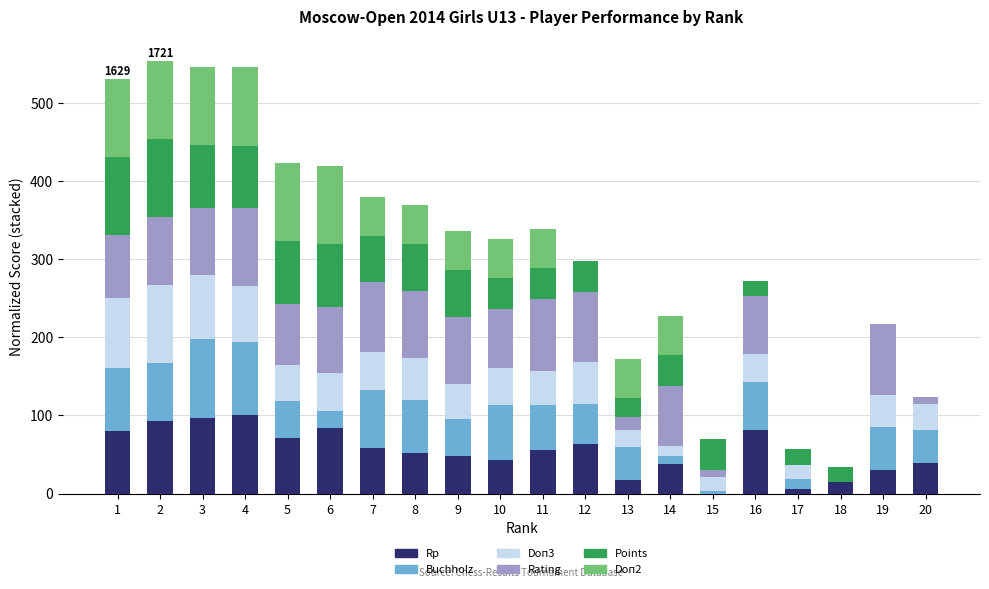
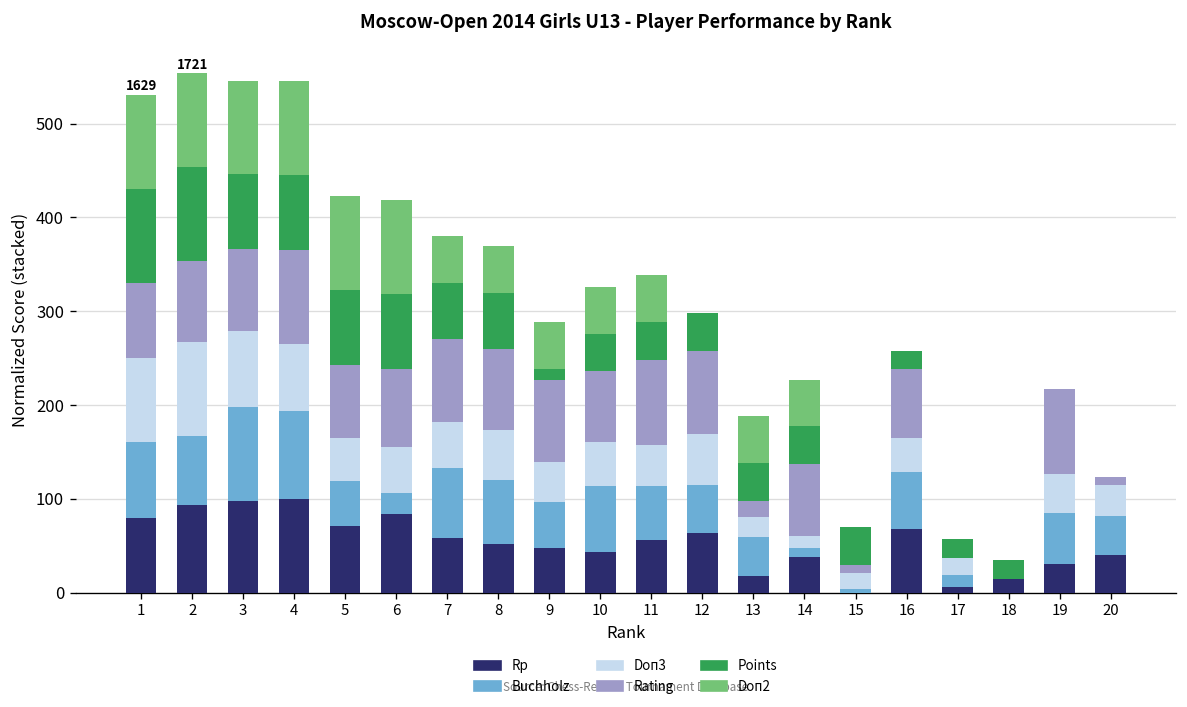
Points, 9: 60 -> 10
Points, 13: 20 -> 40
Rp, 16: 80 -> 70
